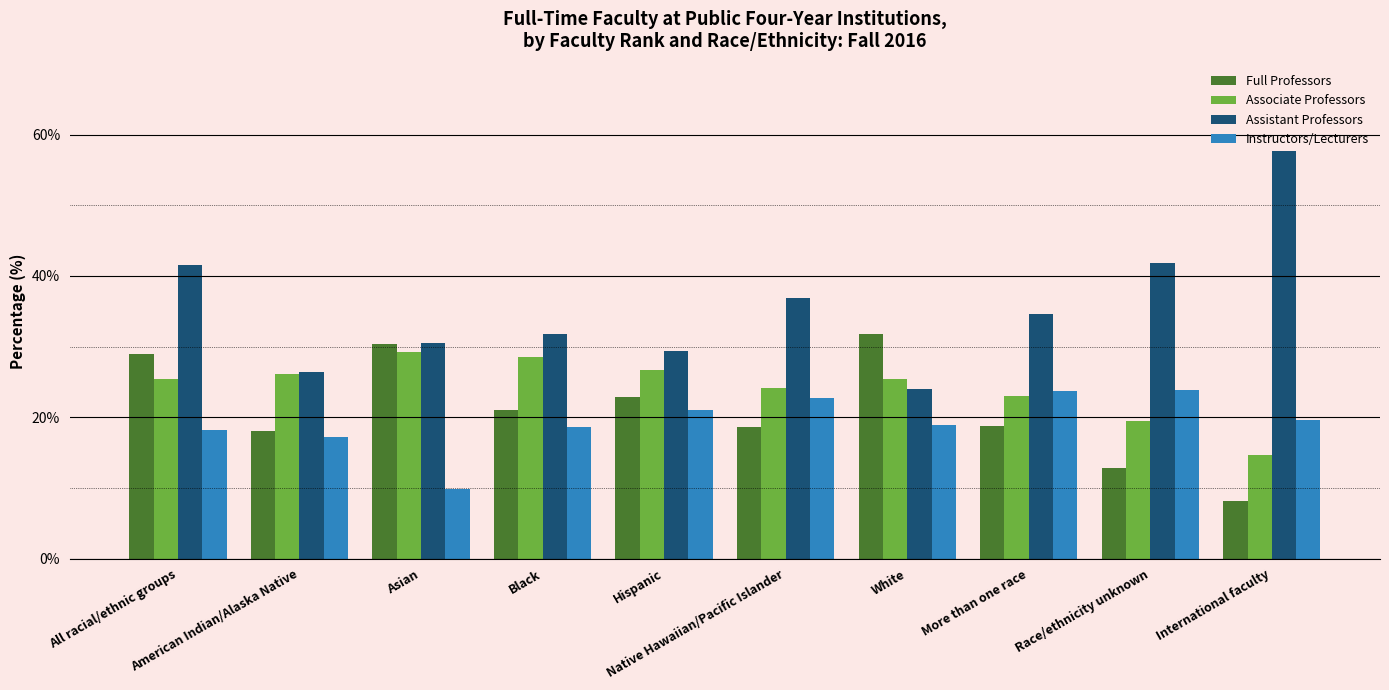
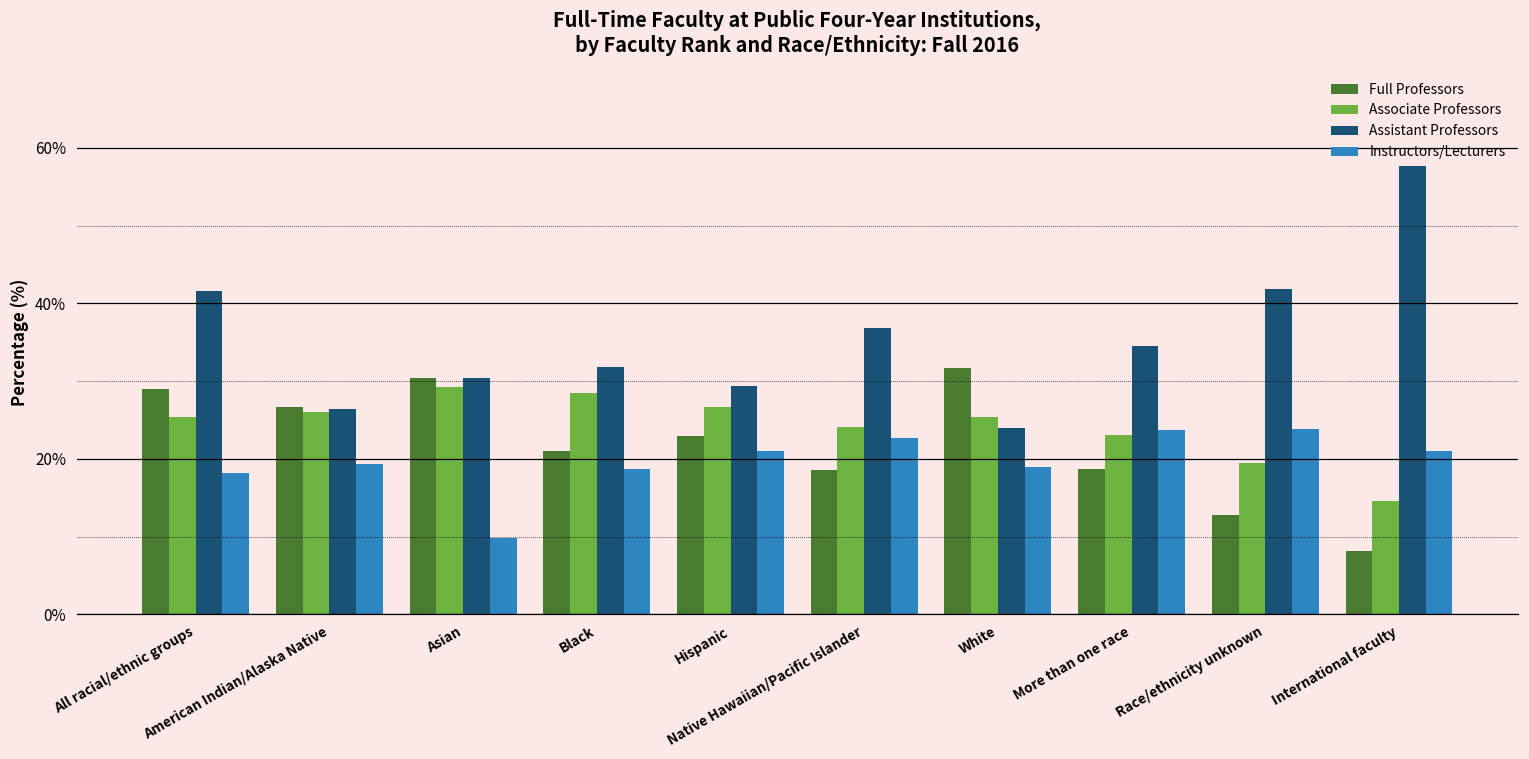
Full Professors, American Indian/Alaska Native: 18% -> 27%
Instructors/Lecturers, American Indian/Alaska Native: 17% -> 19%
Instructors/Lecturers, International faculty: 20% -> 21%
